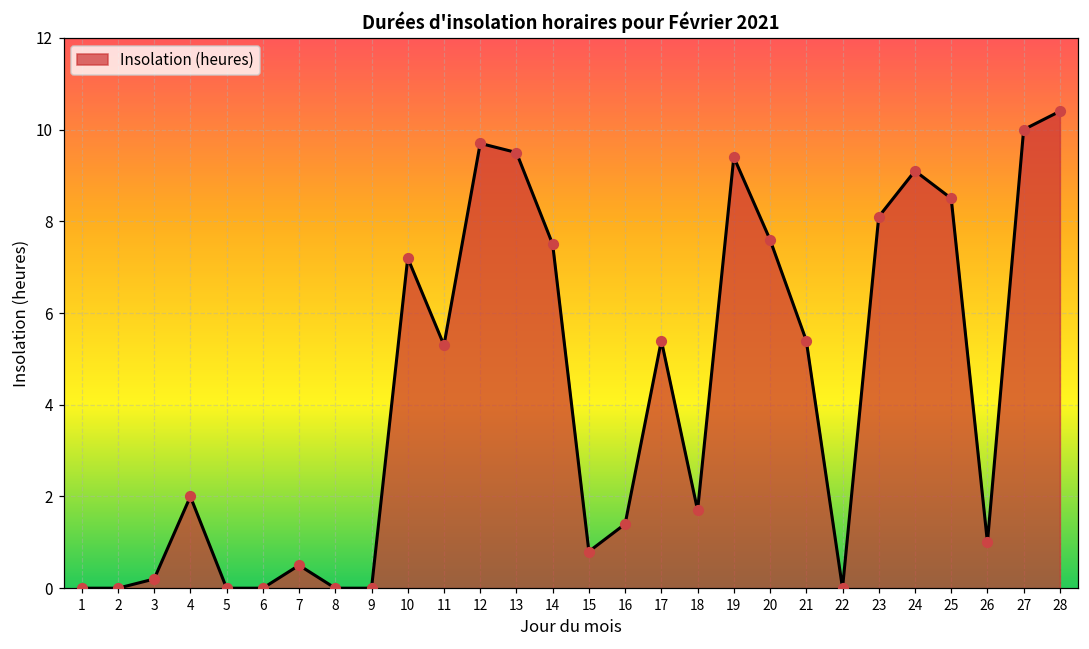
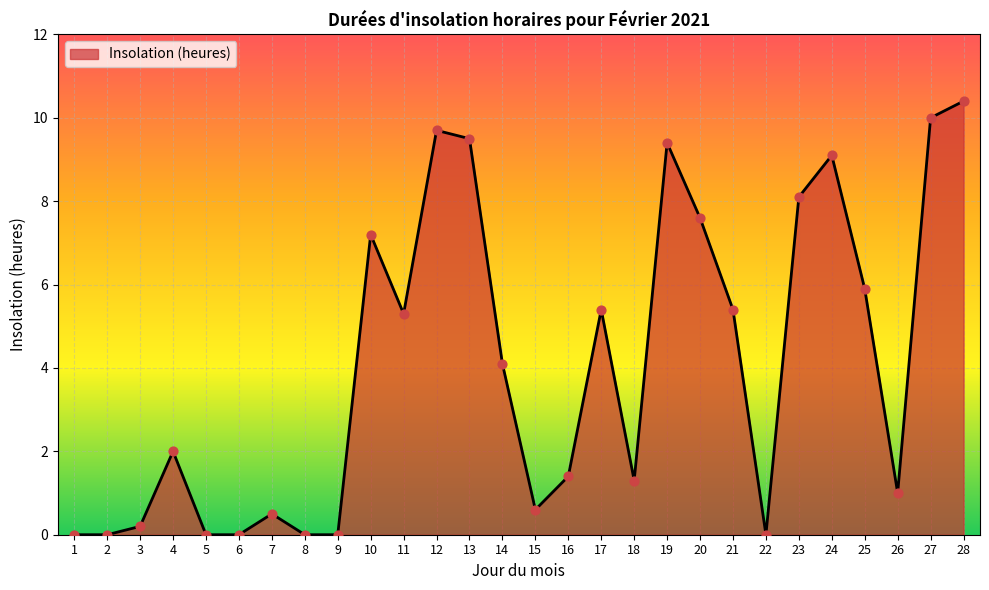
14: 7.5 -> 4.1
15: 0.8 -> 0.6
18: 1.7 -> 1.3
25: 8.5 -> 5.9
